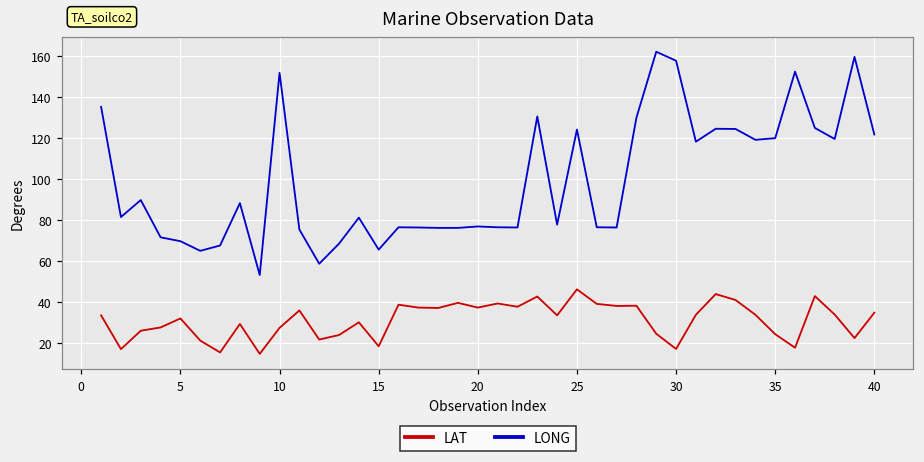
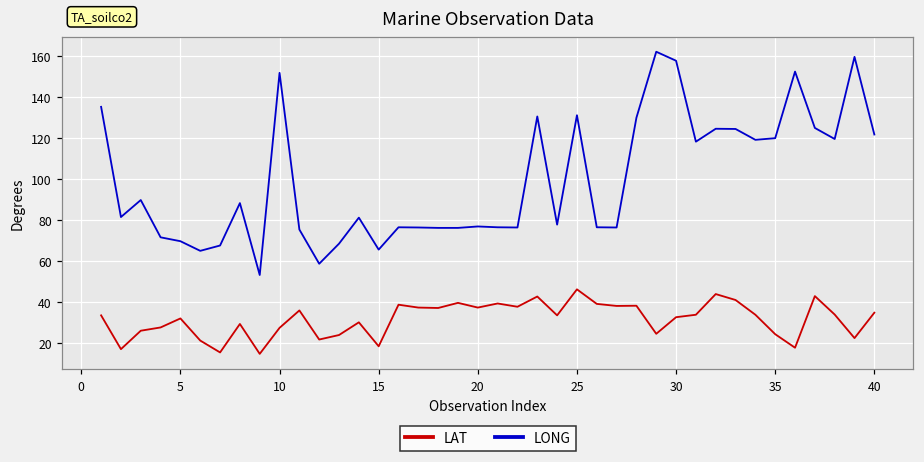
LONG, 25: 124 -> 131
LAT, 30: 17 -> 33
